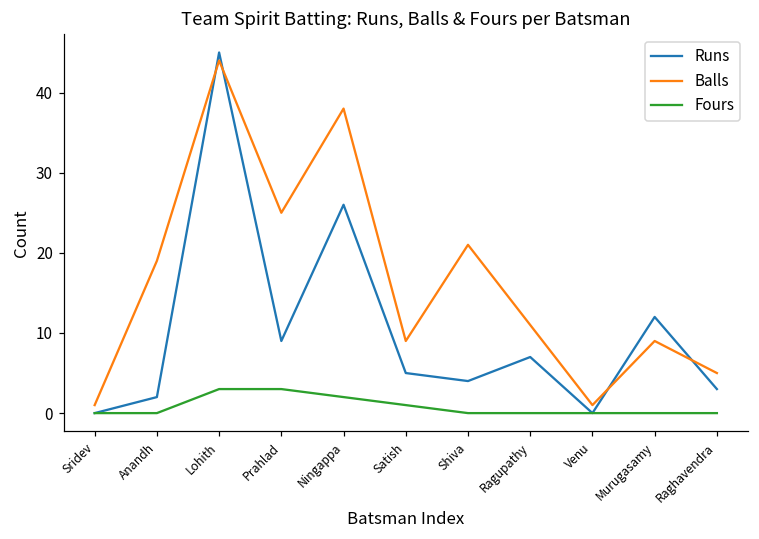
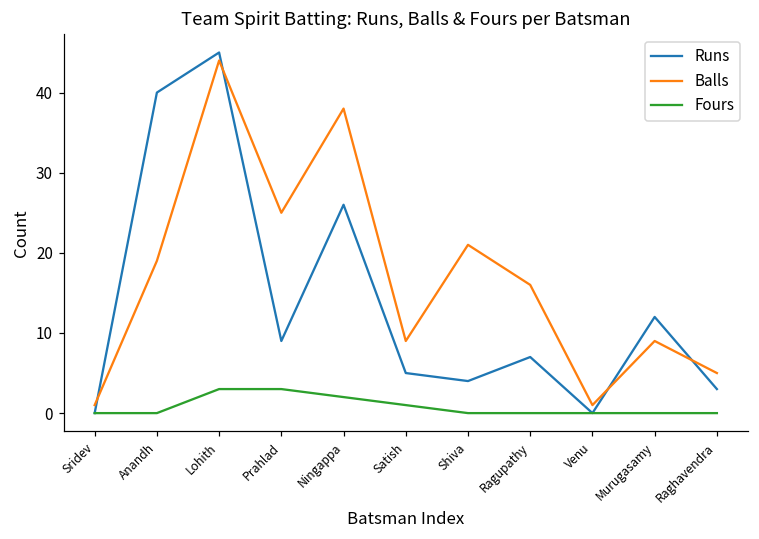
Runs, Anandh: 2 -> 40
Balls, Ragupathy: 11 -> 16
